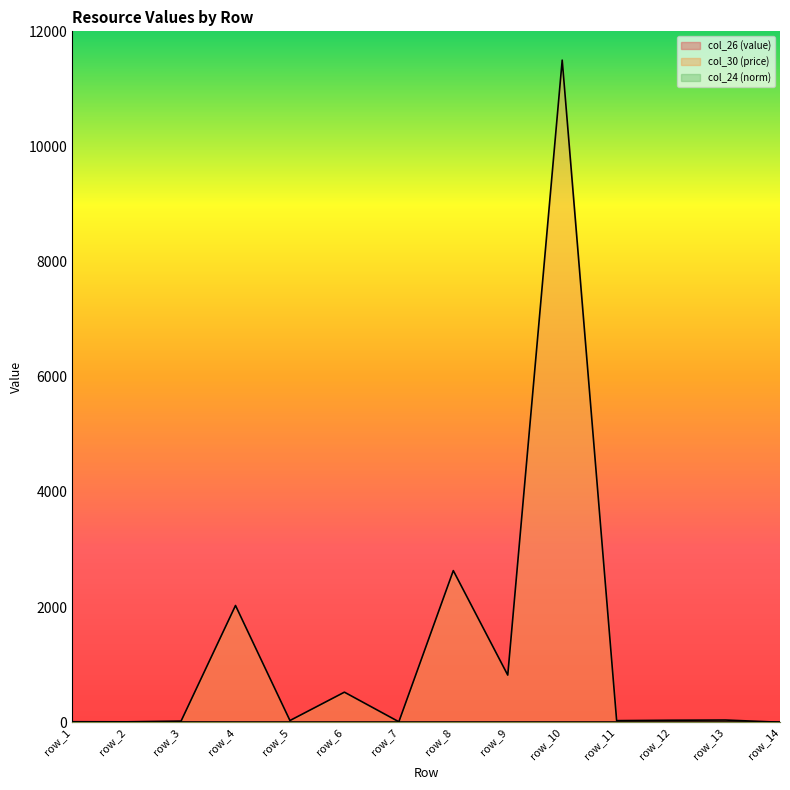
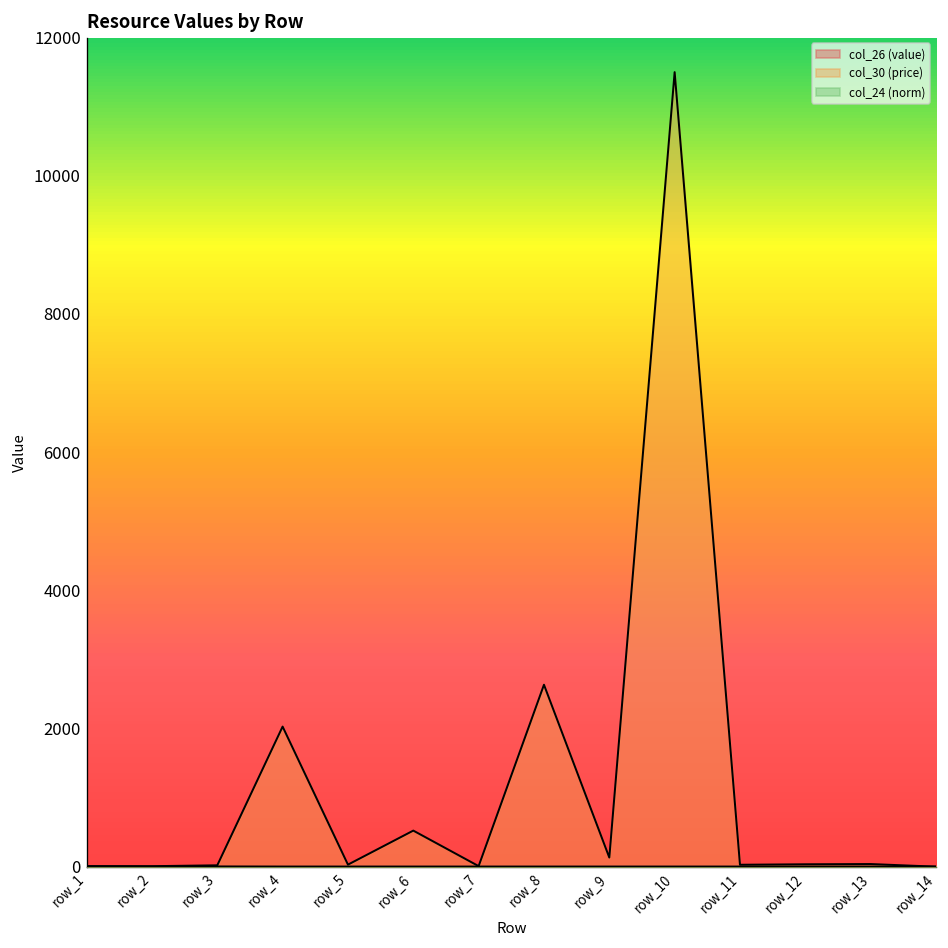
col_30 (price), row_9: 800 -> 100
